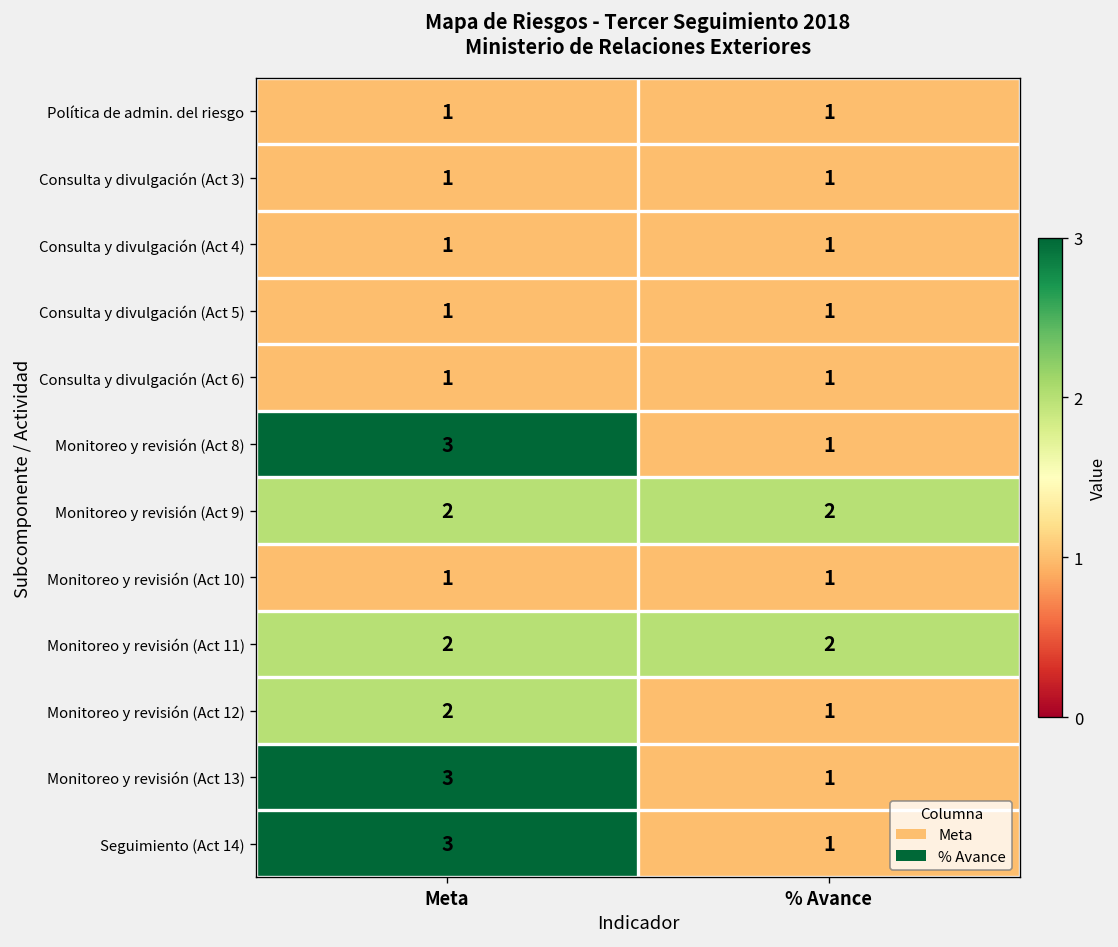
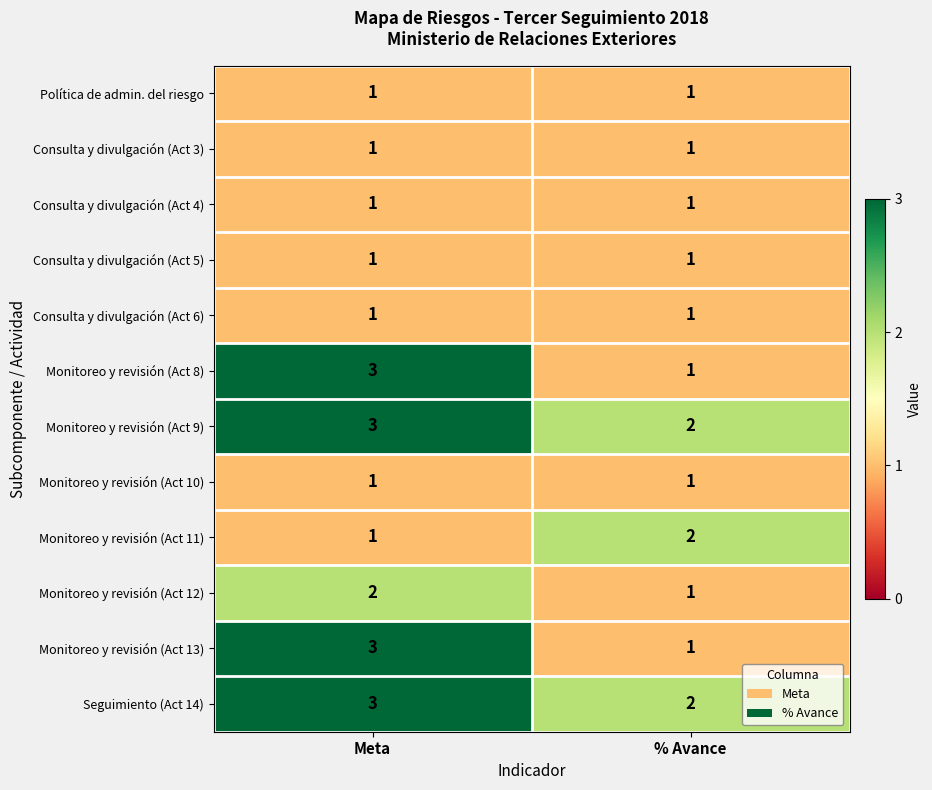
Monitoreo y revisión (Act 9), Meta: 2 -> 3
Monitoreo y revisión (Act 11), Meta: 2 -> 1
Seguimiento (Act 14), % Avance: 1 -> 2
